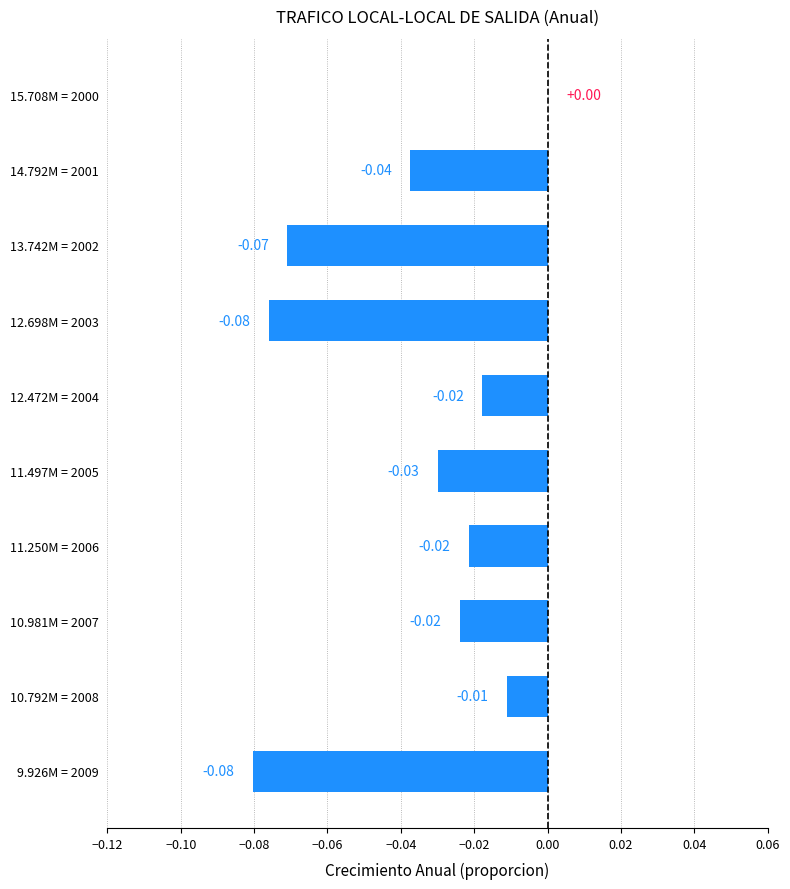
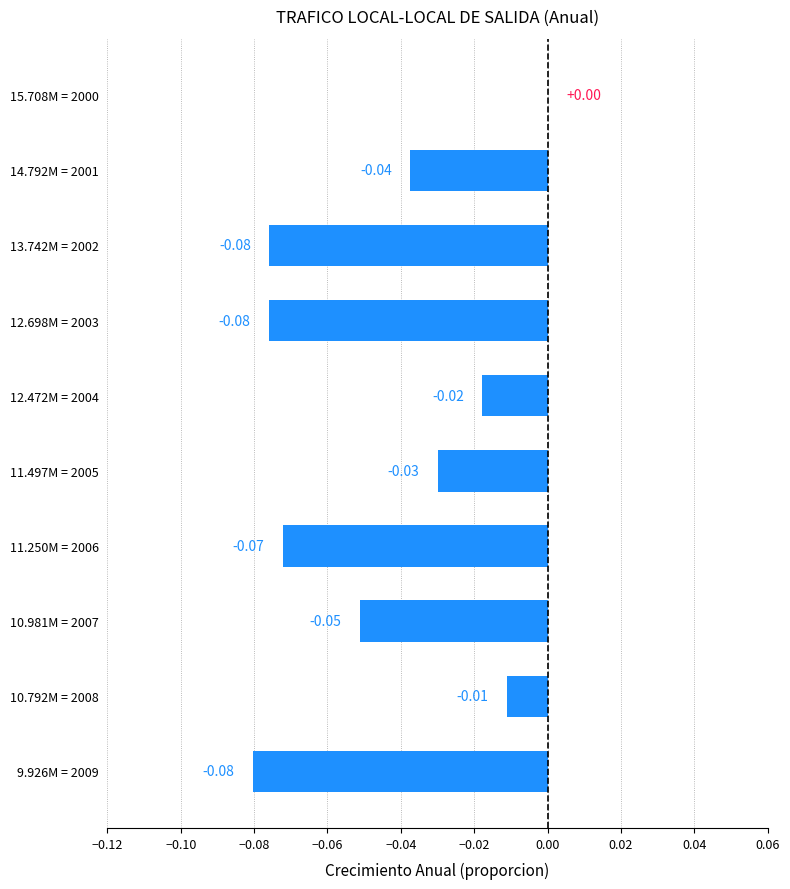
13.742M = 2002: -0.07 -> -0.08
11.250M = 2006: -0.02 -> -0.07
10.981M = 2007: -0.02 -> -0.05
